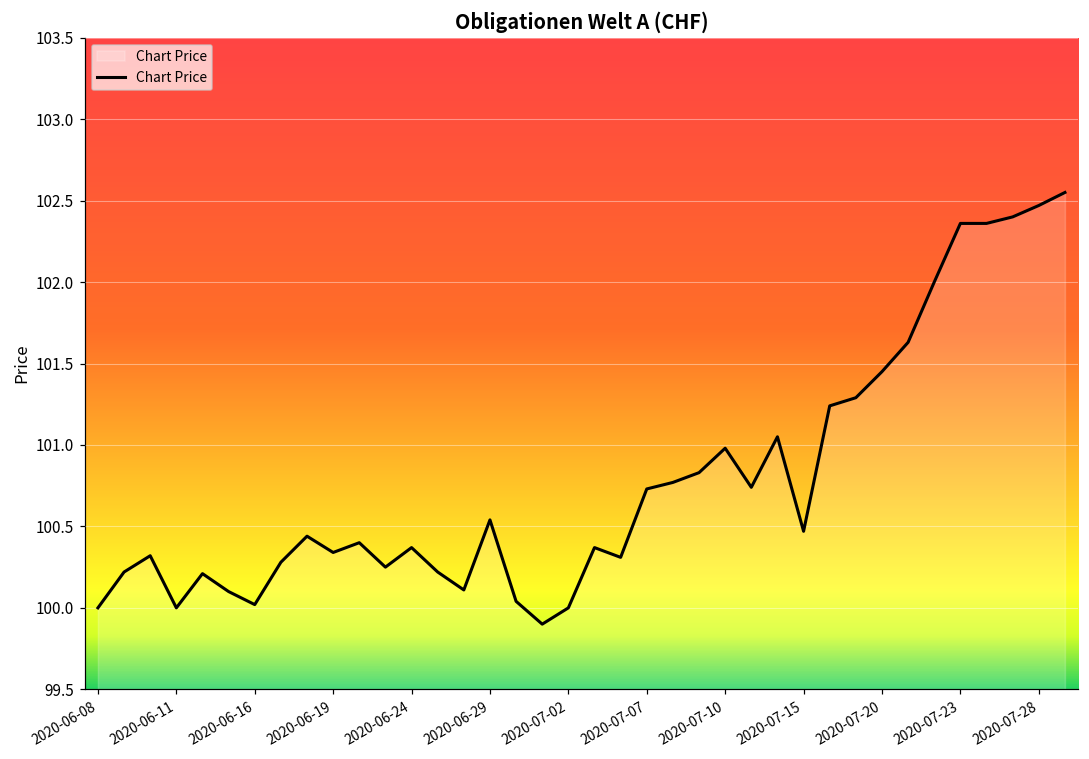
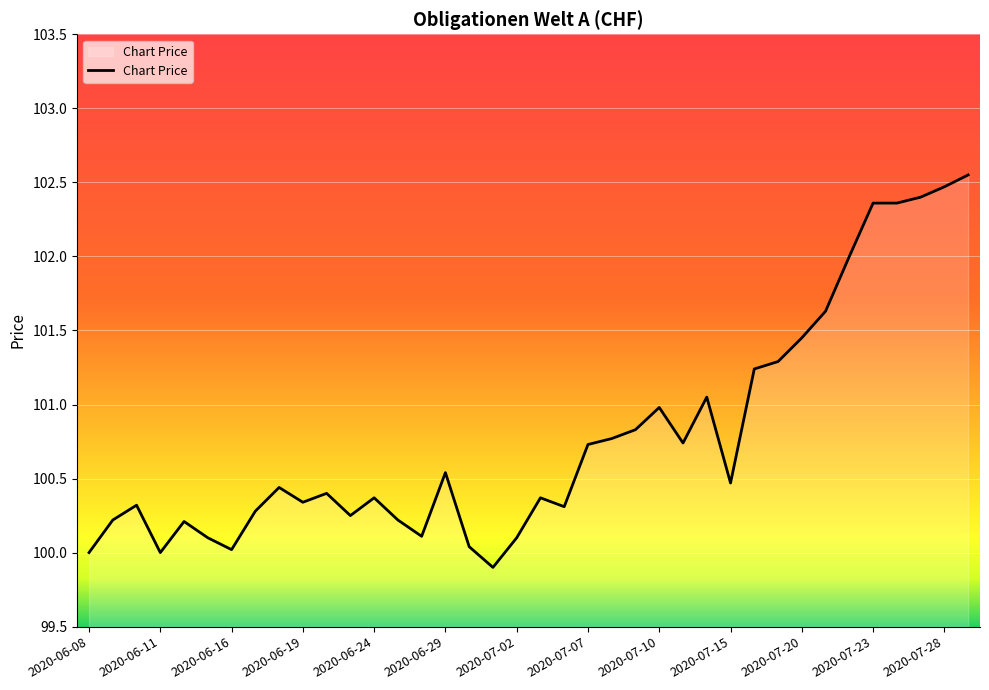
2020-07-02: 100.0 -> 100.1
